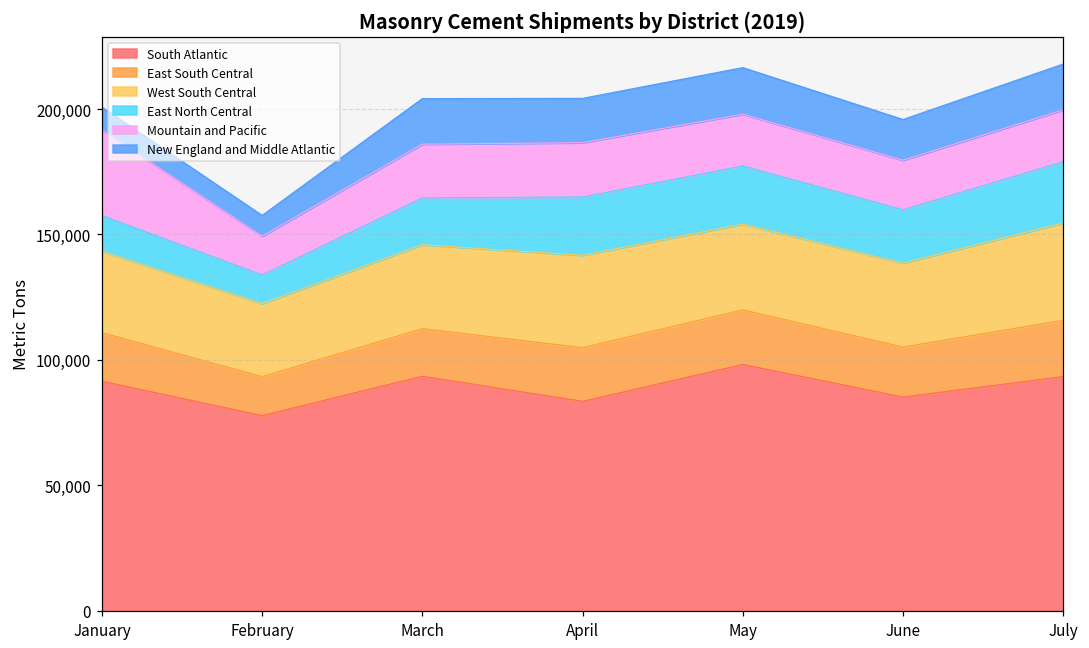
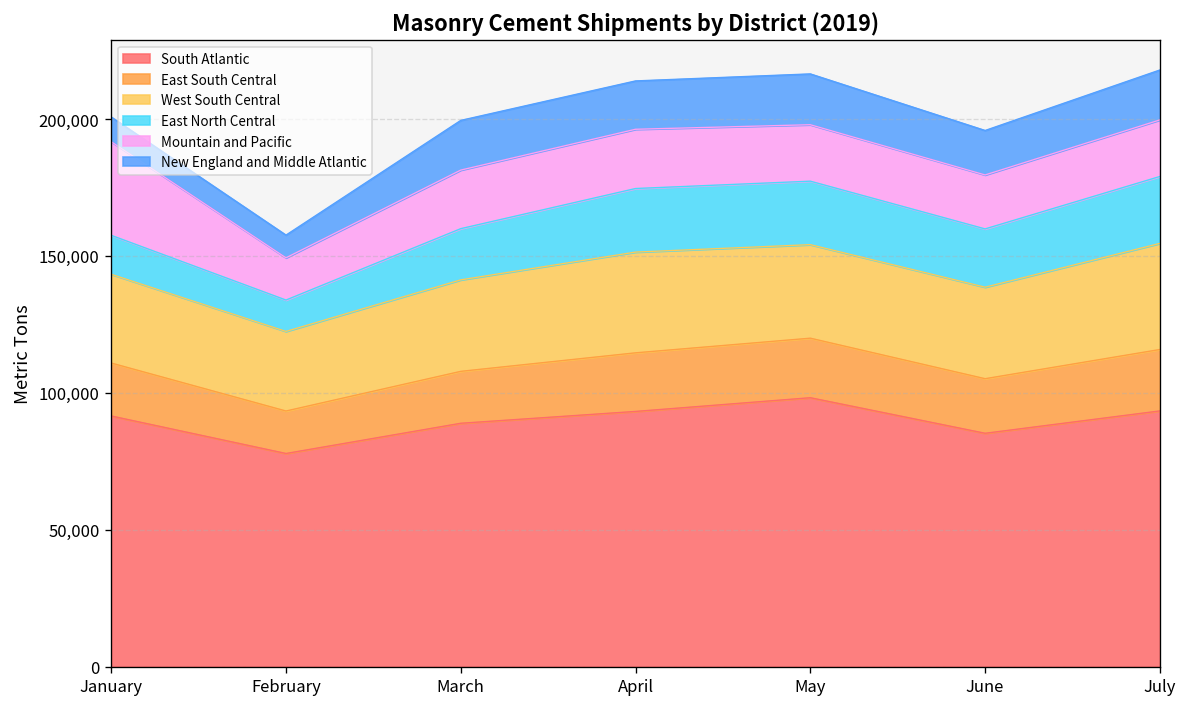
South Atlantic, March: 94,000 -> 89,000
South Atlantic, April: 83,000 -> 93,000
